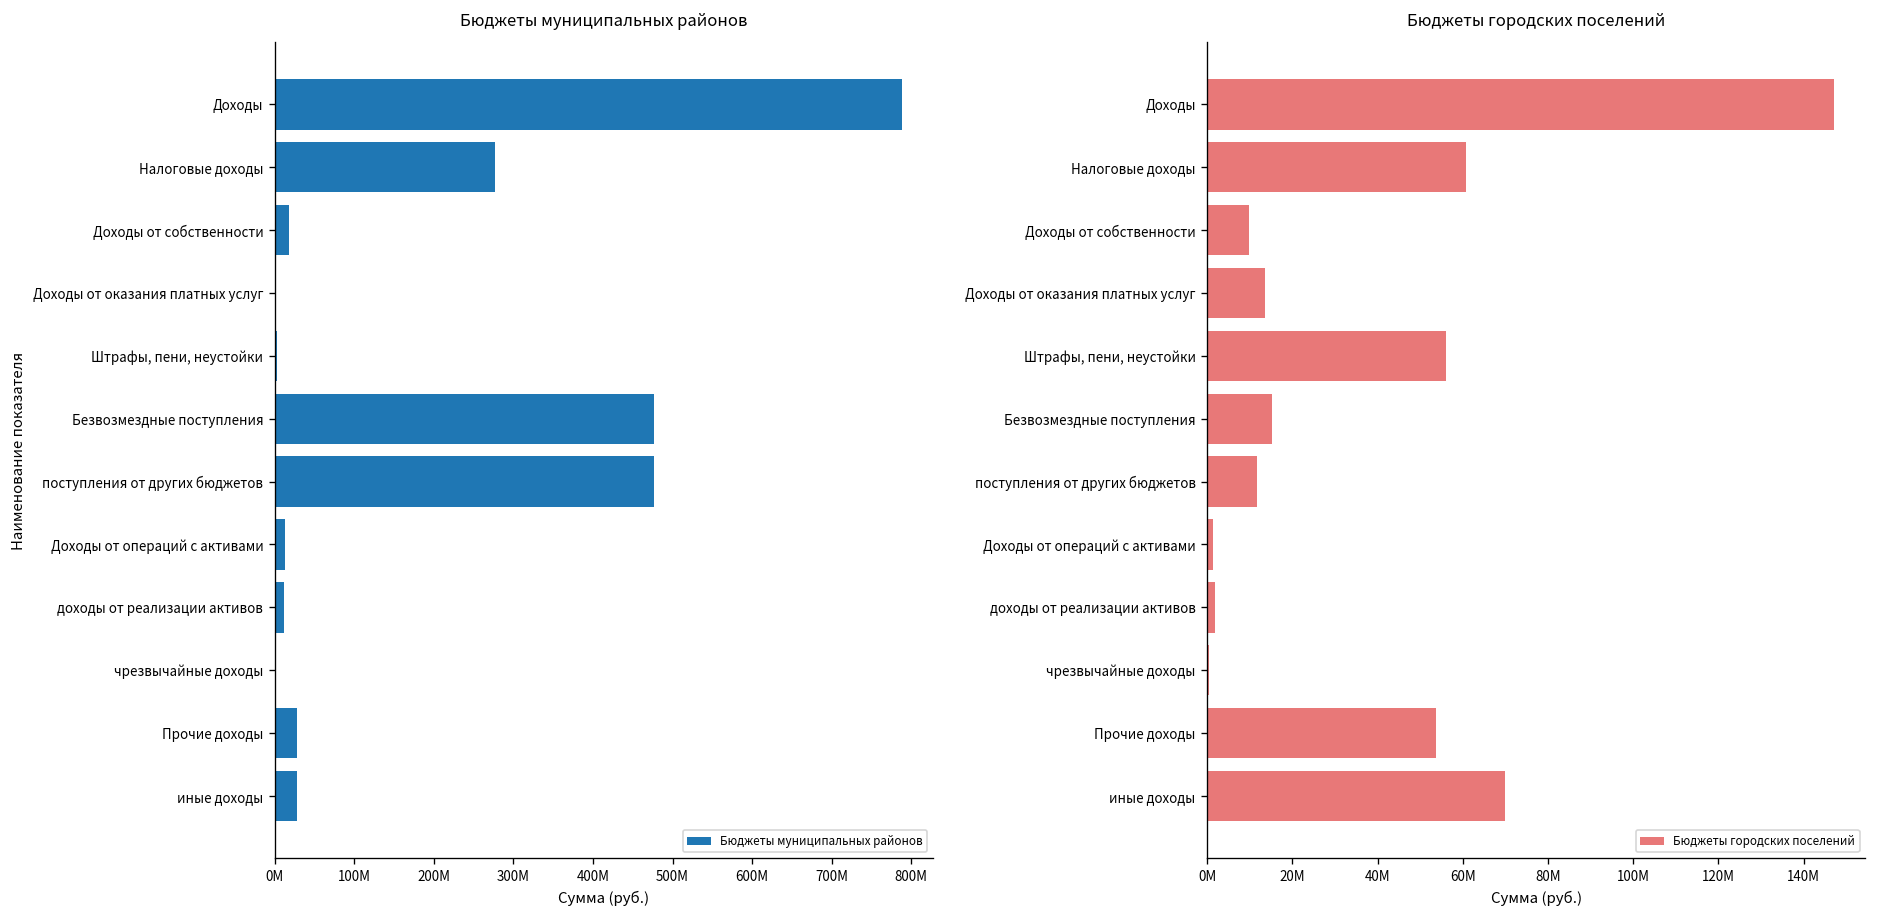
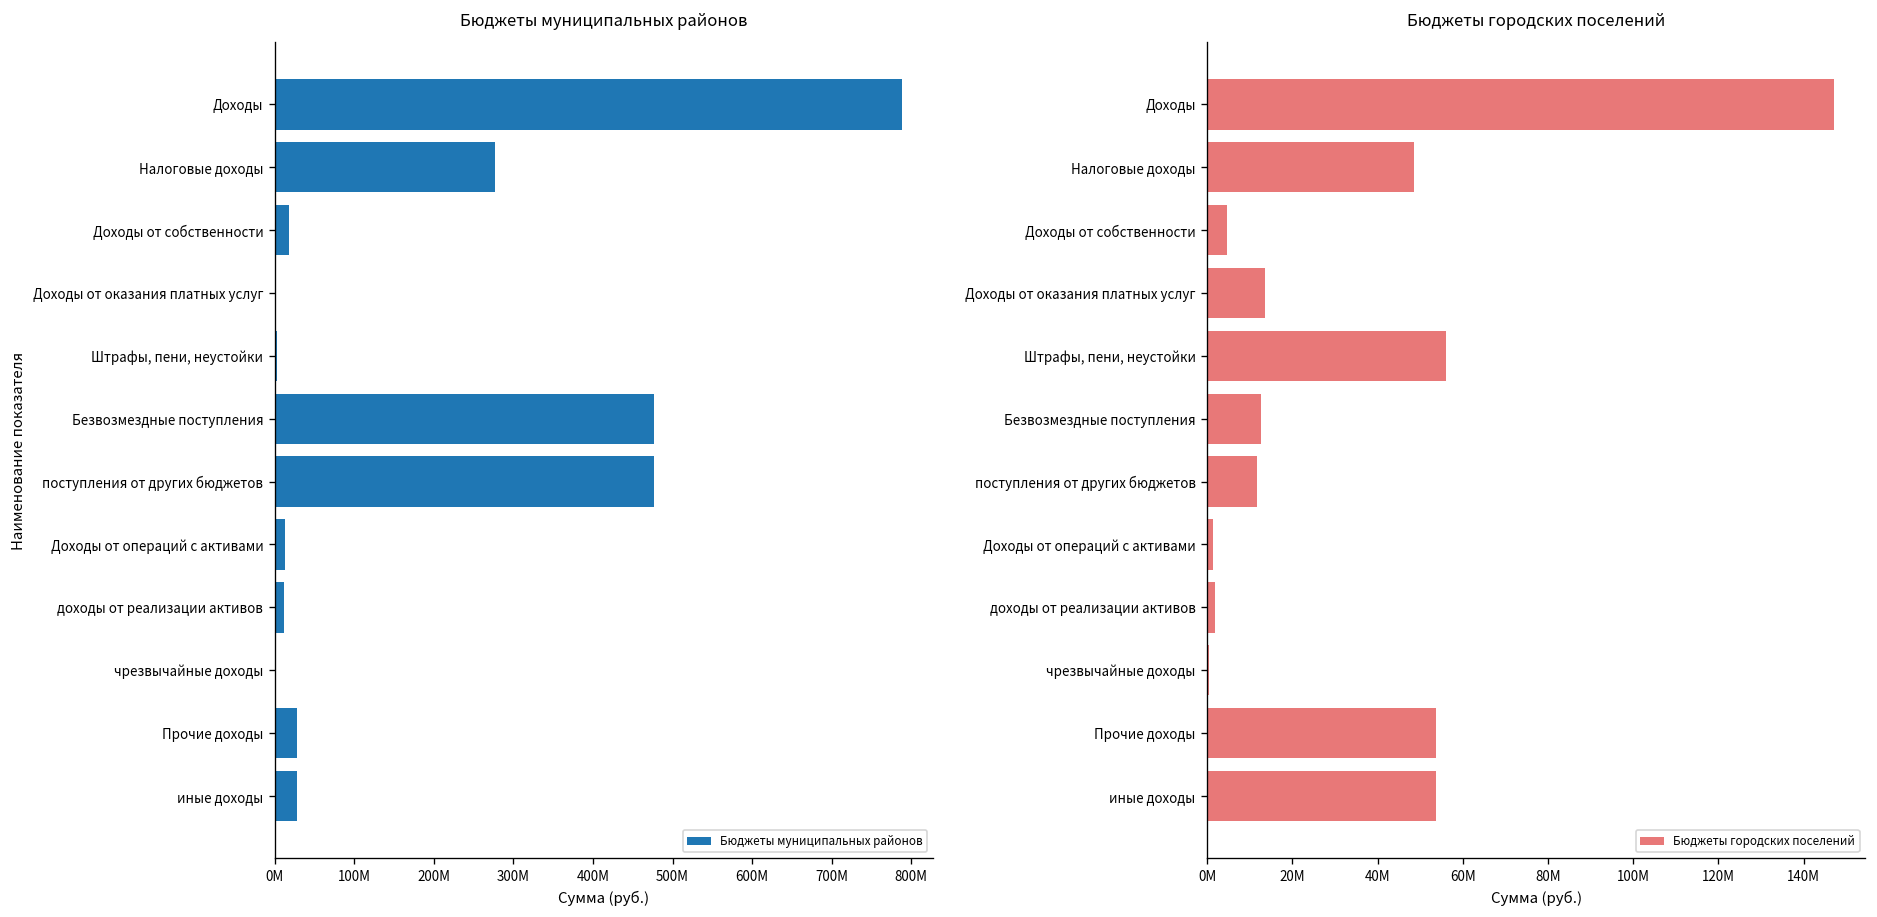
Бюджеты городских поселений, Налоговые доходы: 61000000 -> 49000000
Бюджеты городских поселений, Доходы от собственности: 10000000 -> 5000000
Бюджеты городских поселений, Безвозмездные поступления: 15000000 -> 13000000
Бюджеты городских поселений, иные доходы: 70000000 -> 54000000
